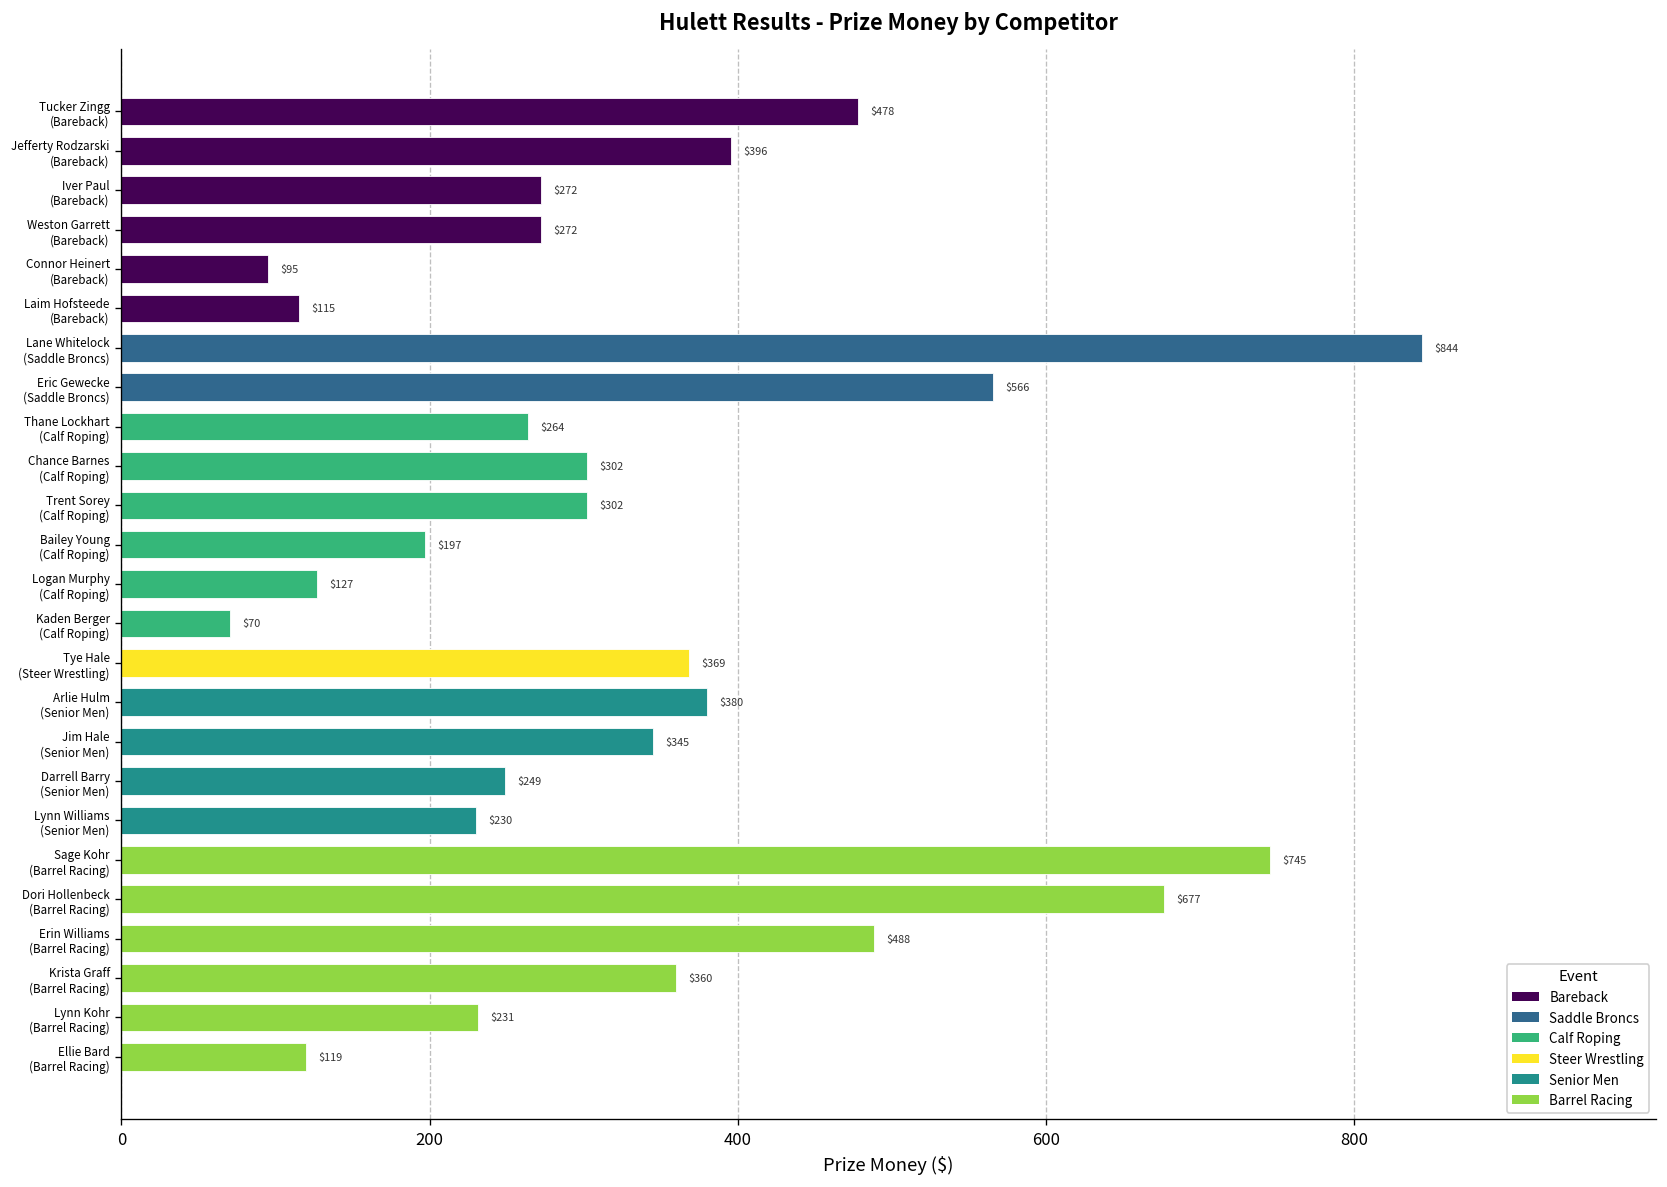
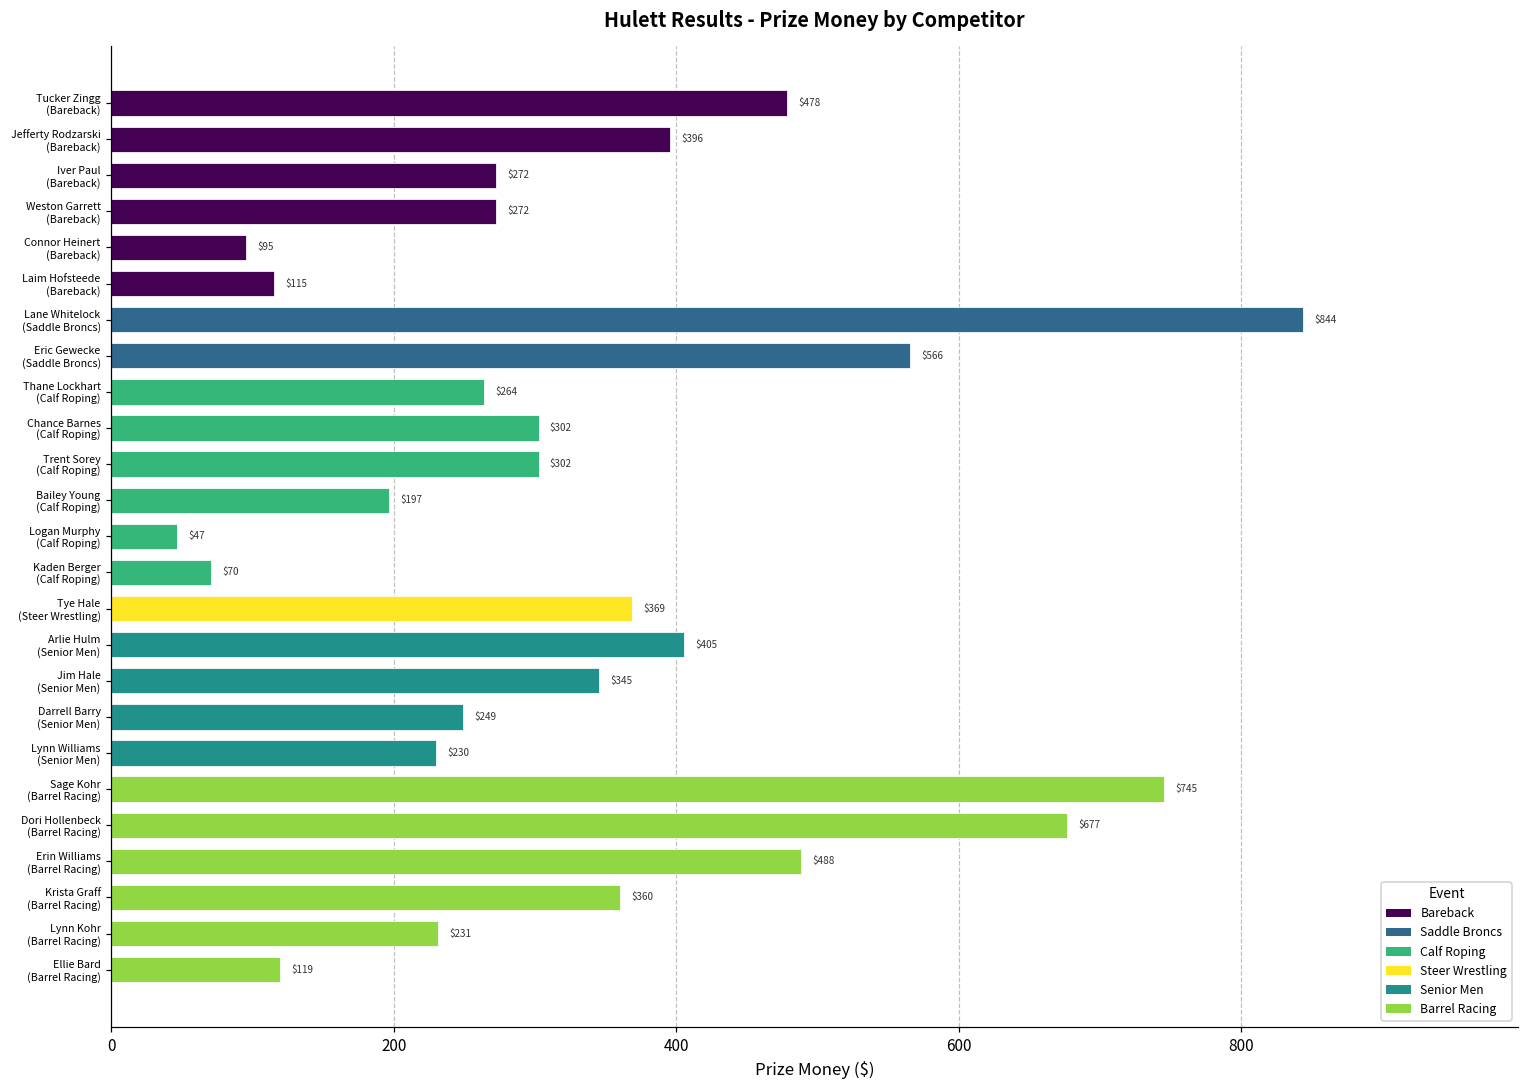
Logan Murphy (Calf Roping): $127 -> $47
Arlie Hulm (Senior Men): $380 -> $405
